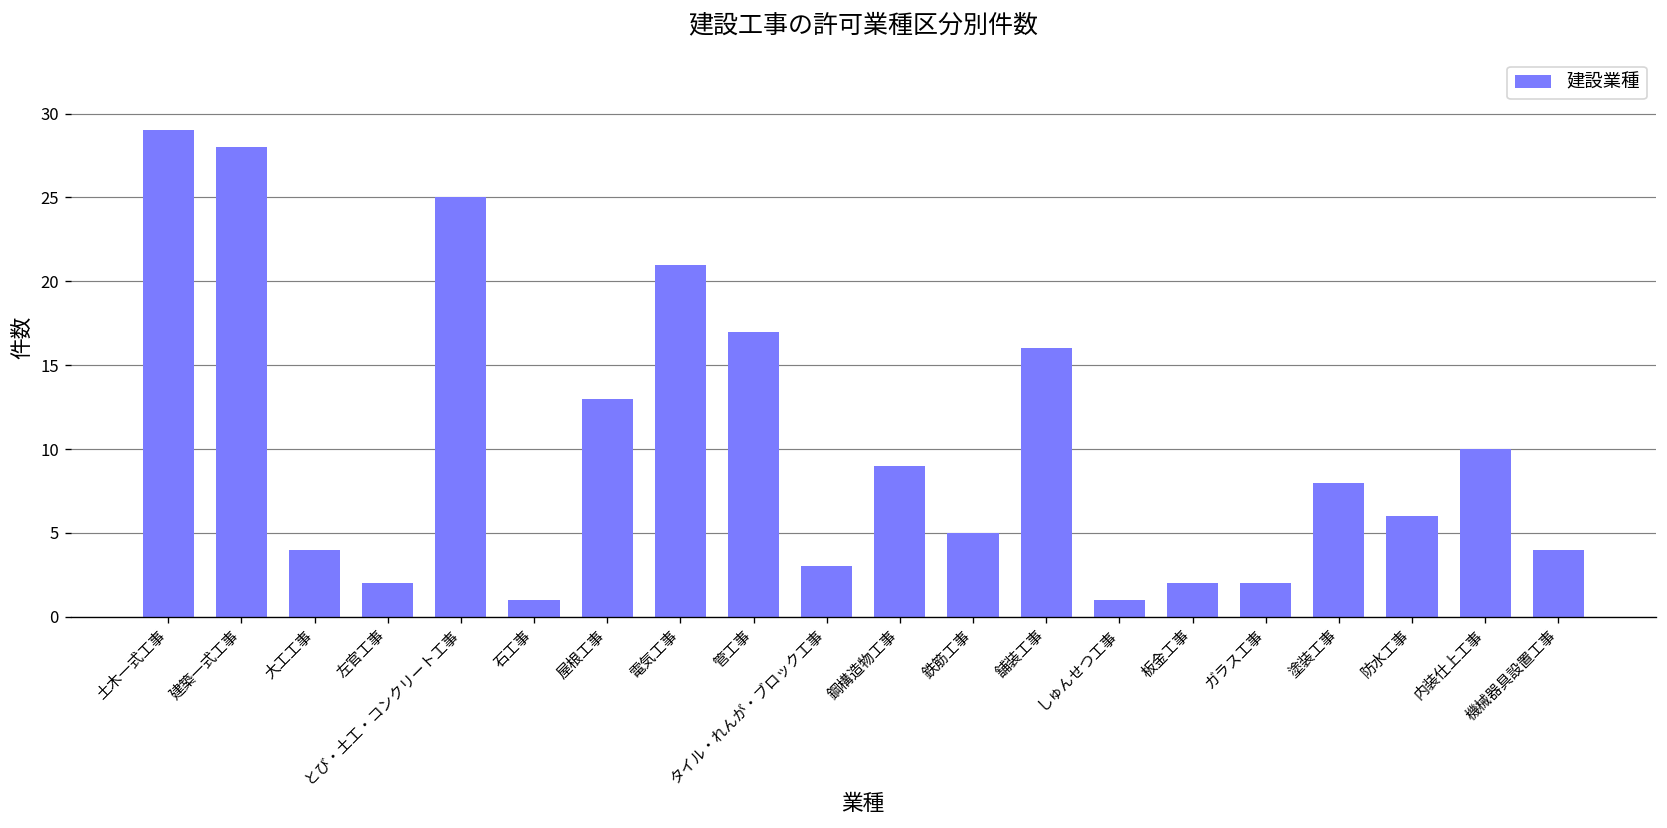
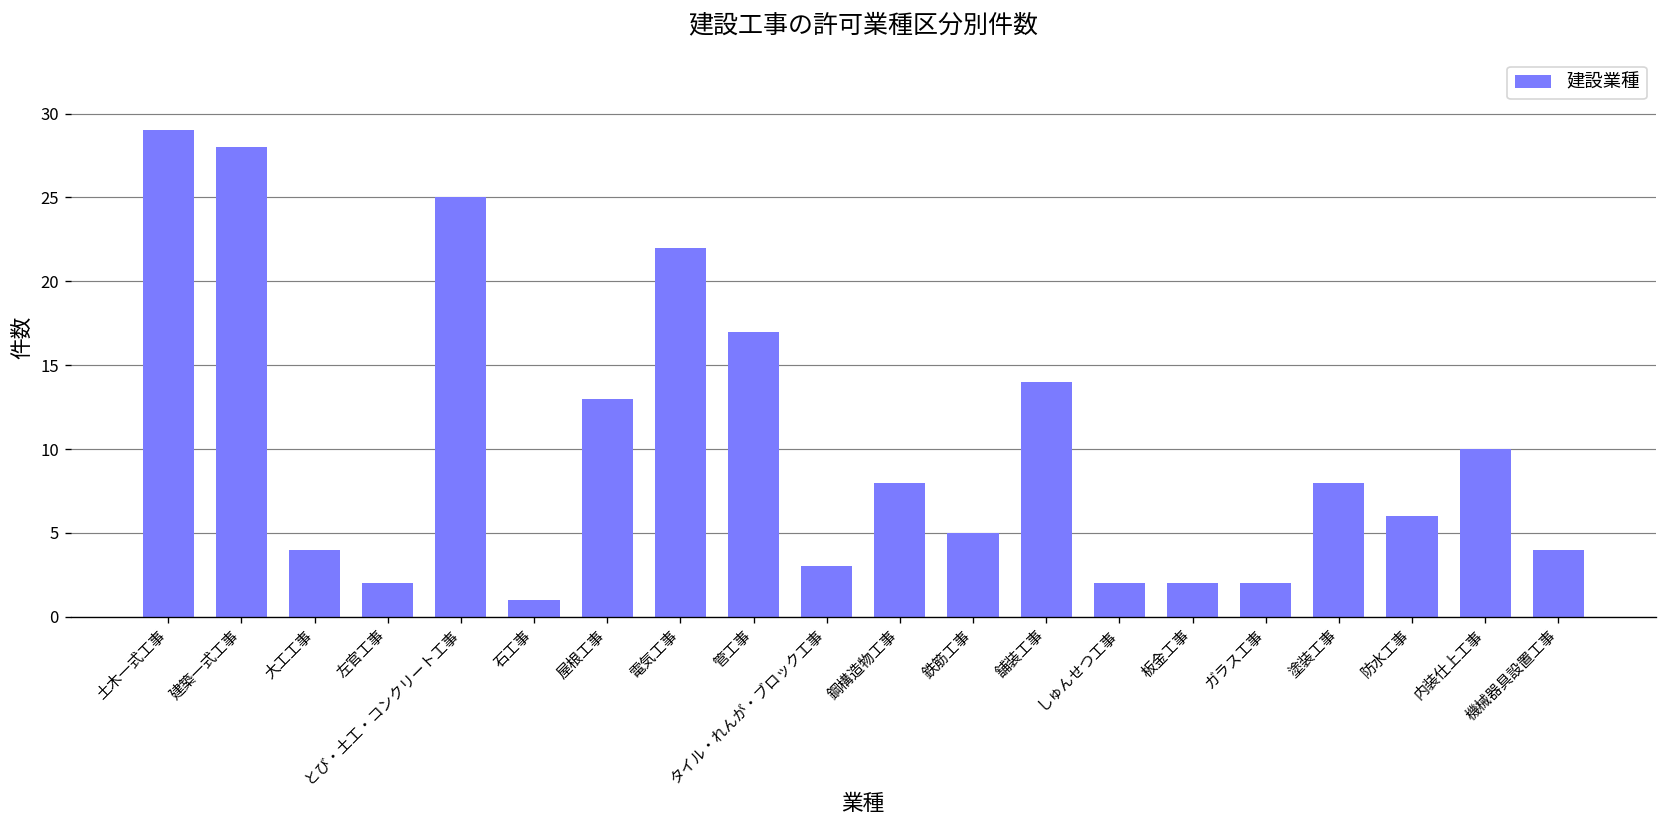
電気工事: 21 -> 22
鋼構造物工事: 9 -> 8
舗装工事: 16 -> 14
しゅんせつ工事: 1 -> 2
